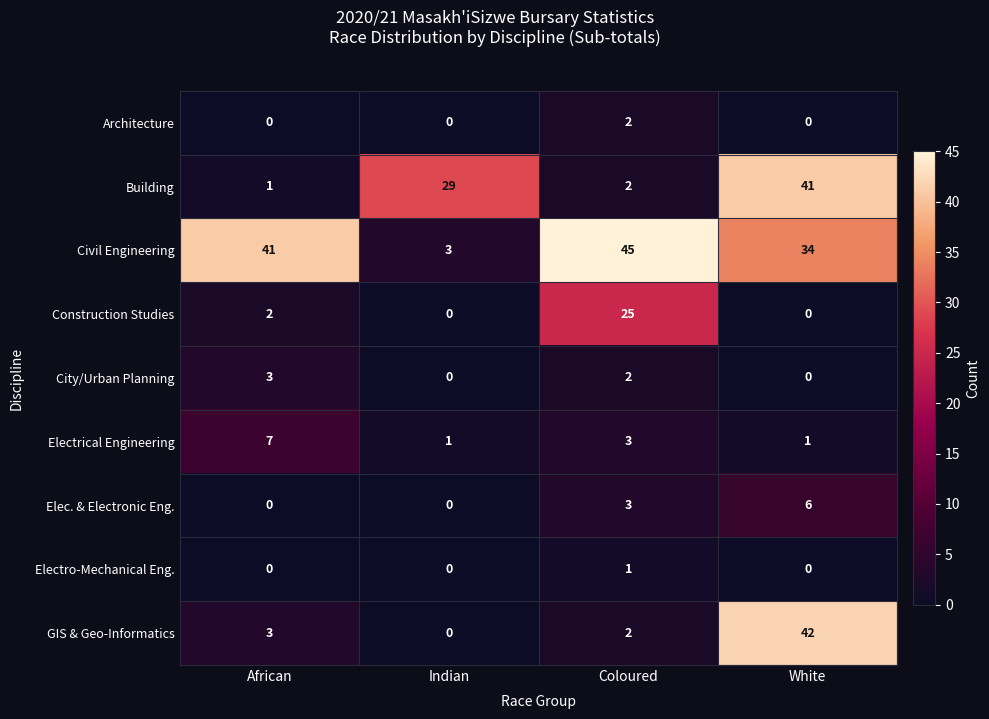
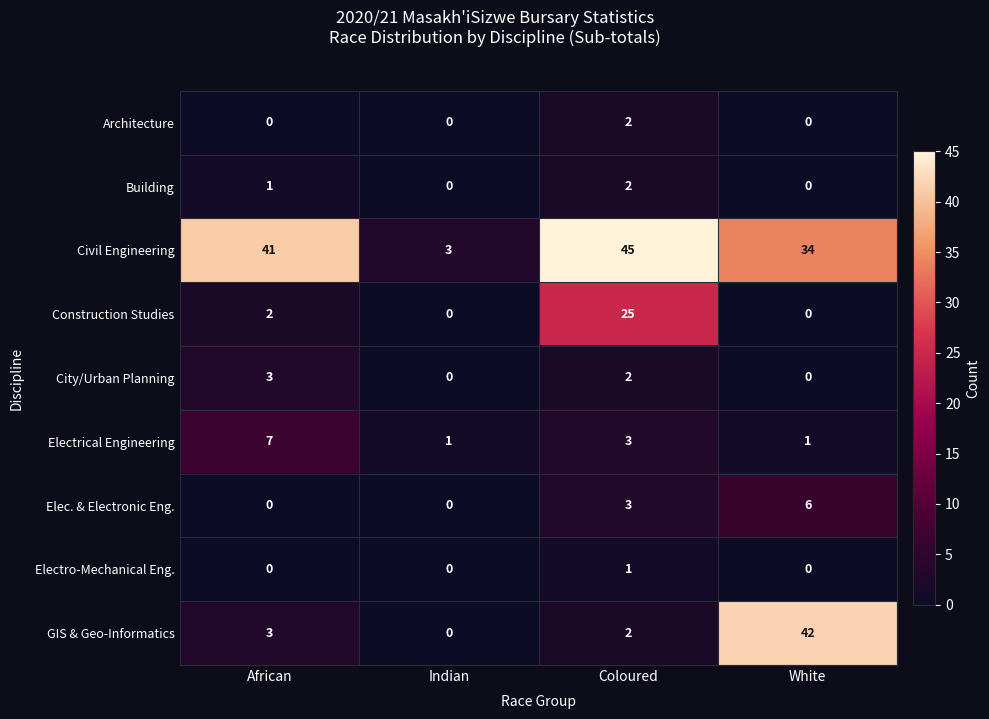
Building, Indian: 29 -> 0
Building, White: 41 -> 0
